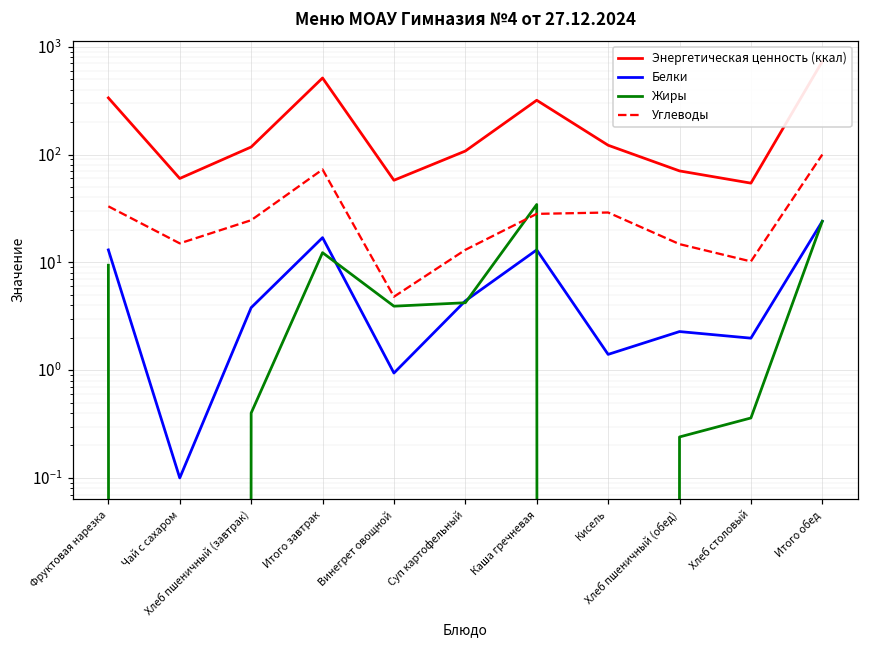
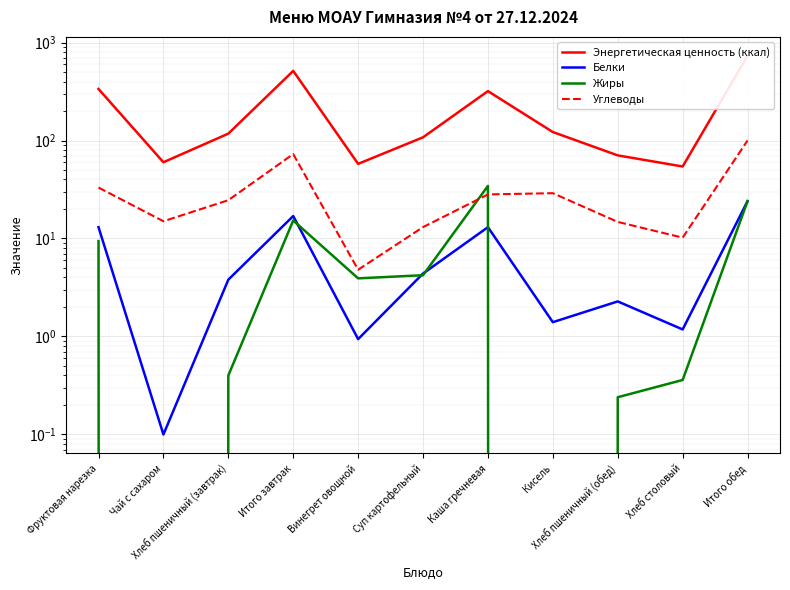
Жиры, Итого завтрак: 12 -> 15
Белки, Хлеб столовый: 2.0 -> 1.2
